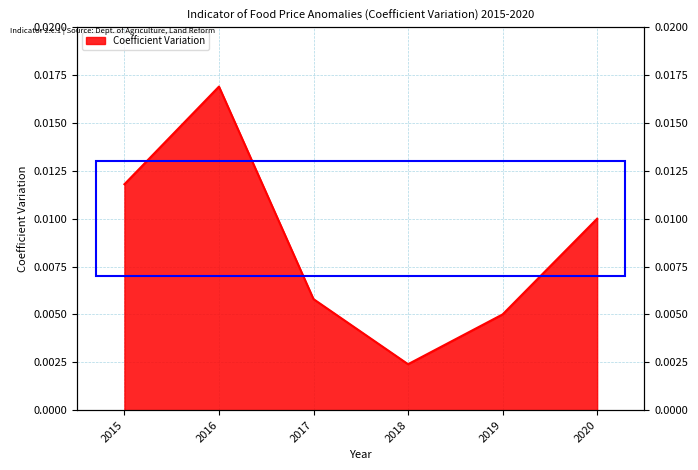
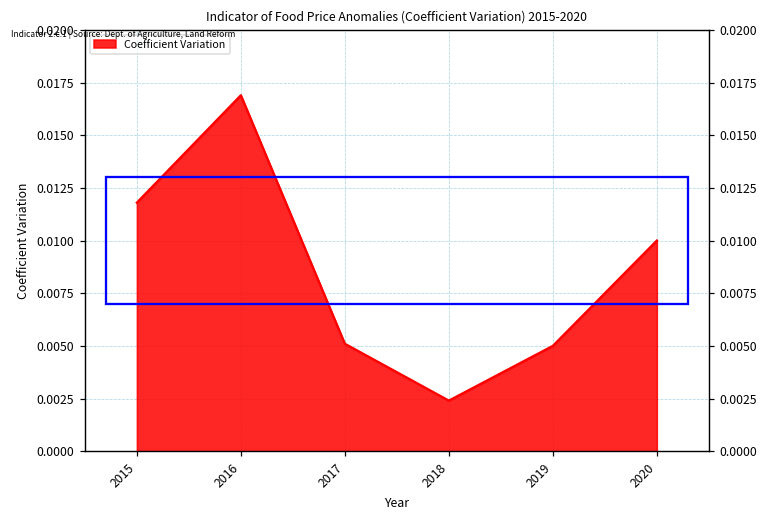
2017: 0.0058 -> 0.0051
